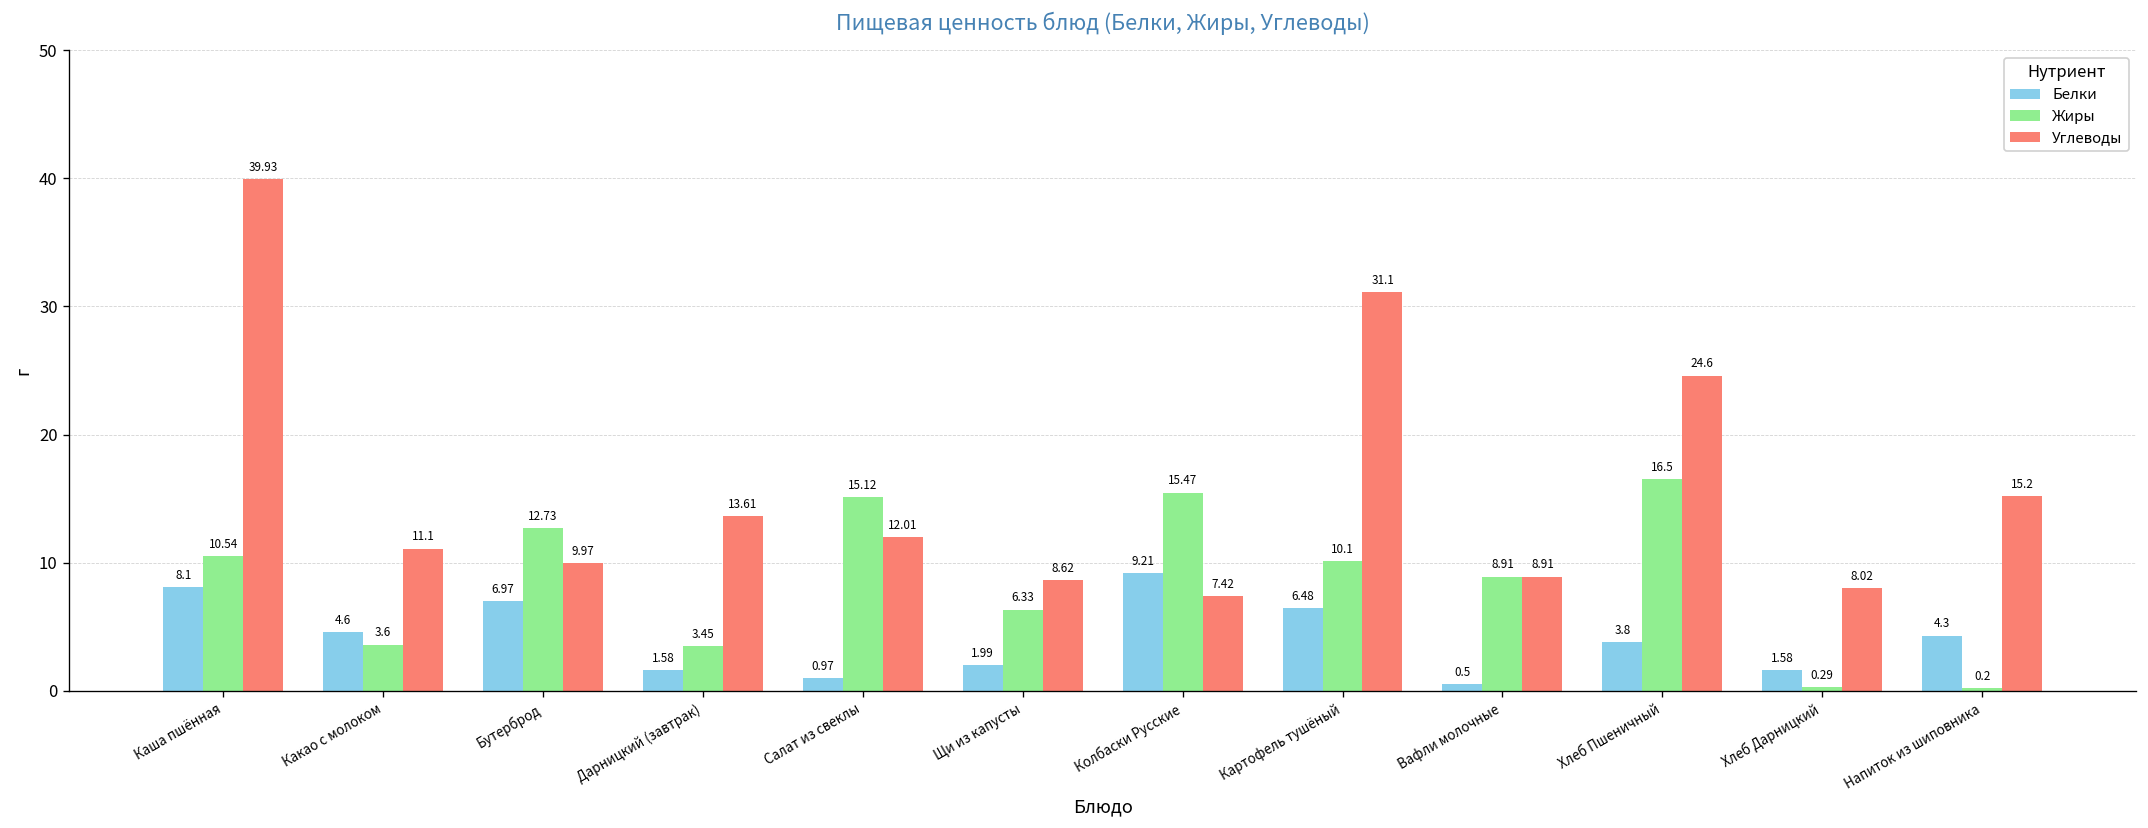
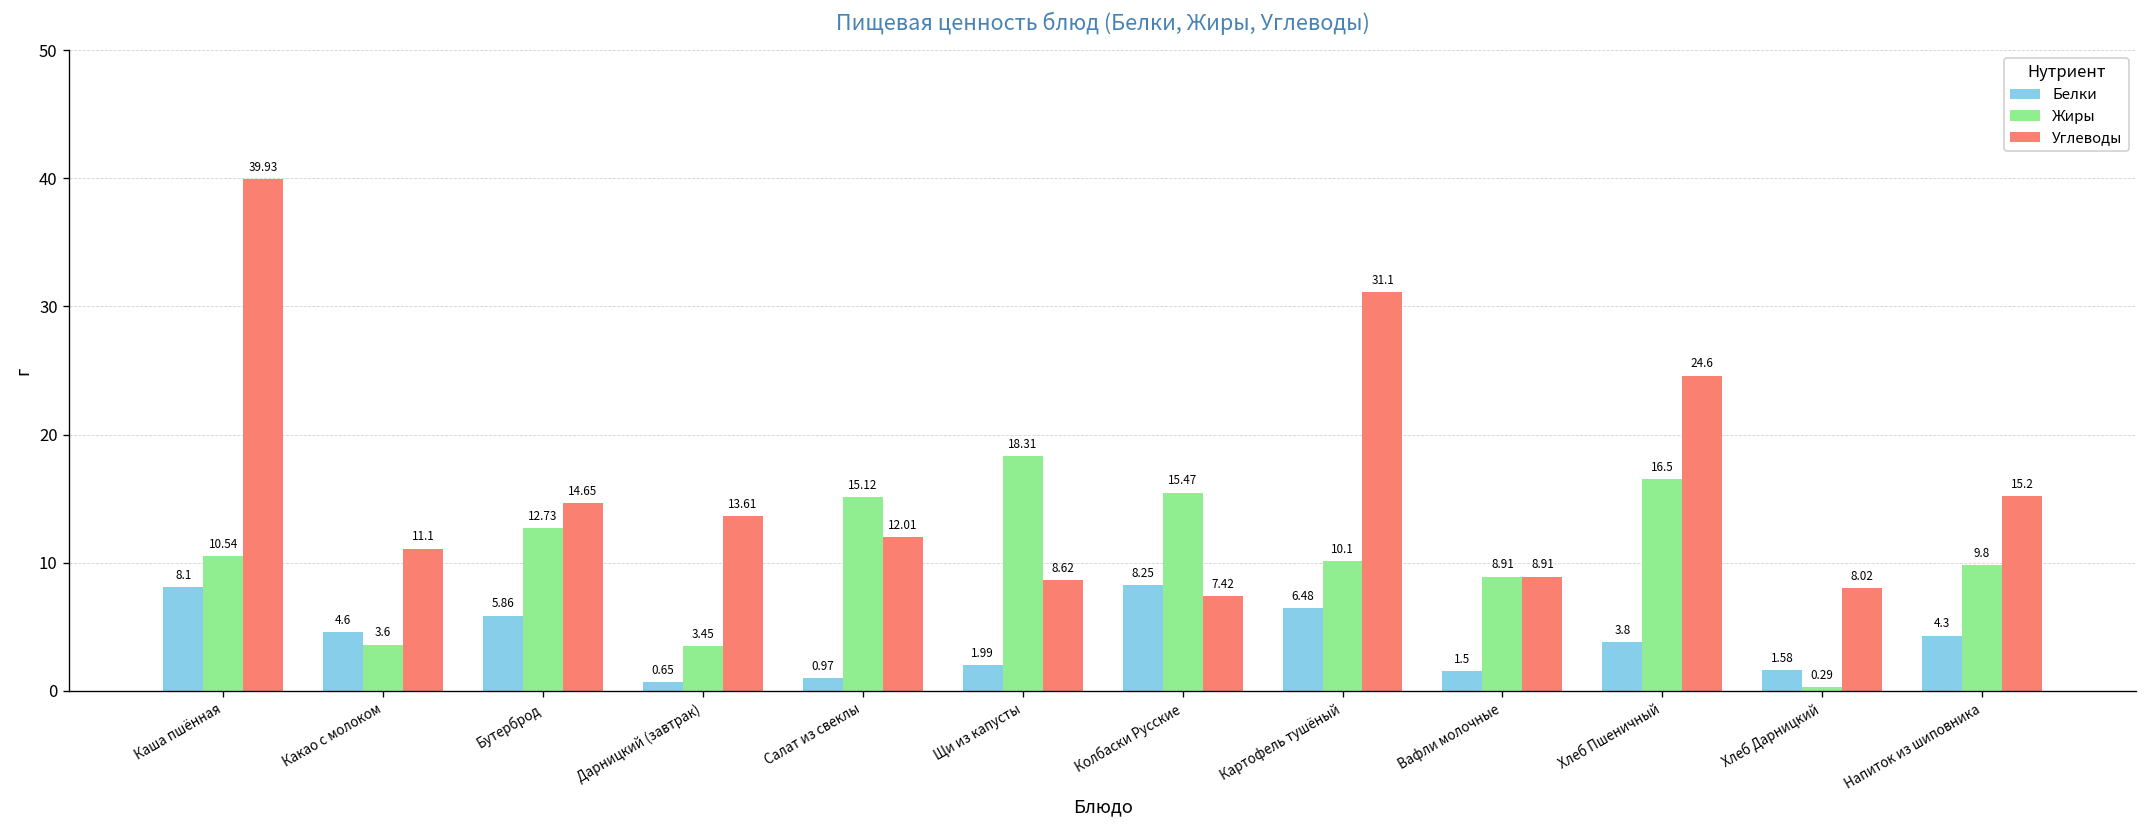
Белки, Бутерброд: 6.97 -> 5.86
Углеводы, Бутерброд: 9.97 -> 14.65
Белки, Дарницкий (завтрак): 1.58 -> 0.65
Жиры, Щи из капусты: 6.33 -> 18.31
Белки, Колбаски Русские: 9.21 -> 8.25
Белки, Вафли молочные: 0.5 -> 1.5
Жиры, Напиток из шиповника: 0.2 -> 9.8
